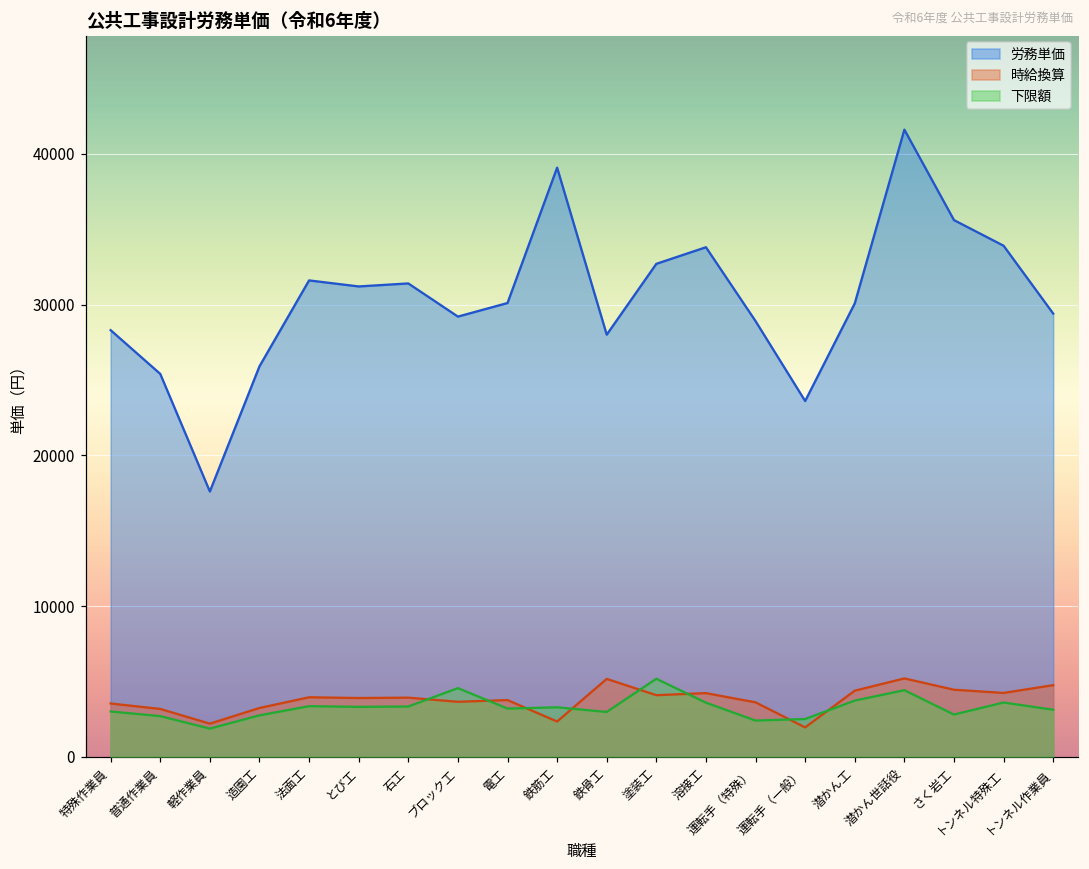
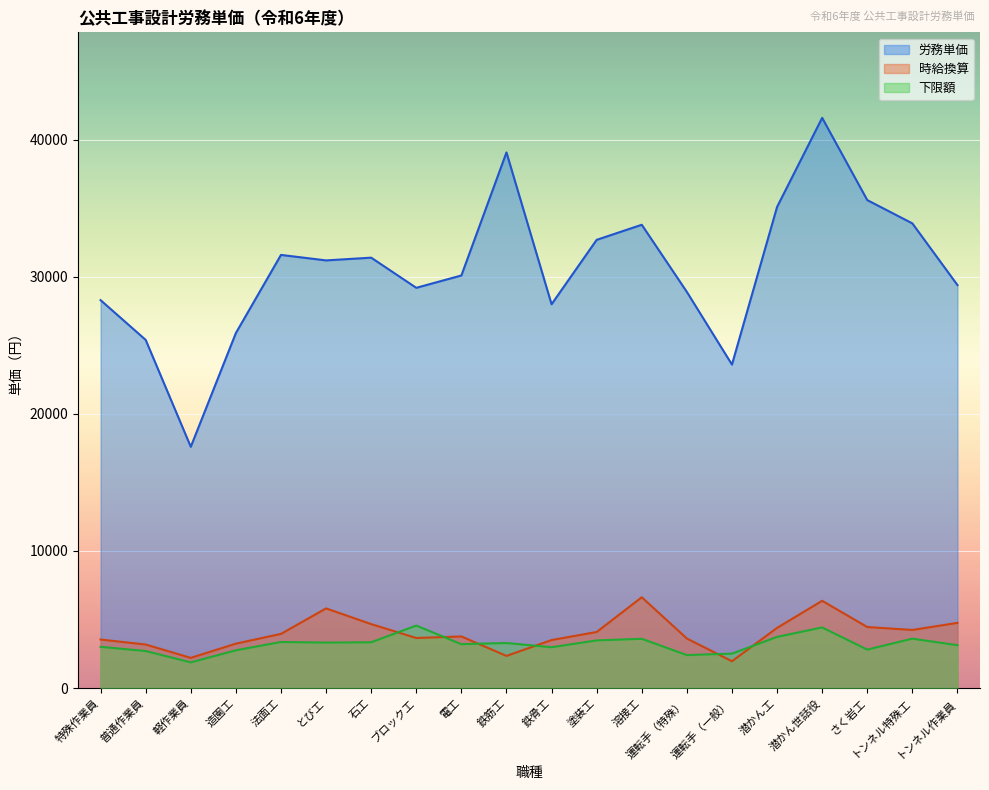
時給換算, とび工: 3900 -> 5800
時給換算, 石工: 3900 -> 4700
時給換算, 鉄骨工: 5200 -> 3500
下限額, 塗装工: 5200 -> 3500
時給換算, 溶接工: 4200 -> 6600
労務単価, 潜かん工: 30100 -> 35100
時給換算, 潜かん世話役: 5200 -> 6400
